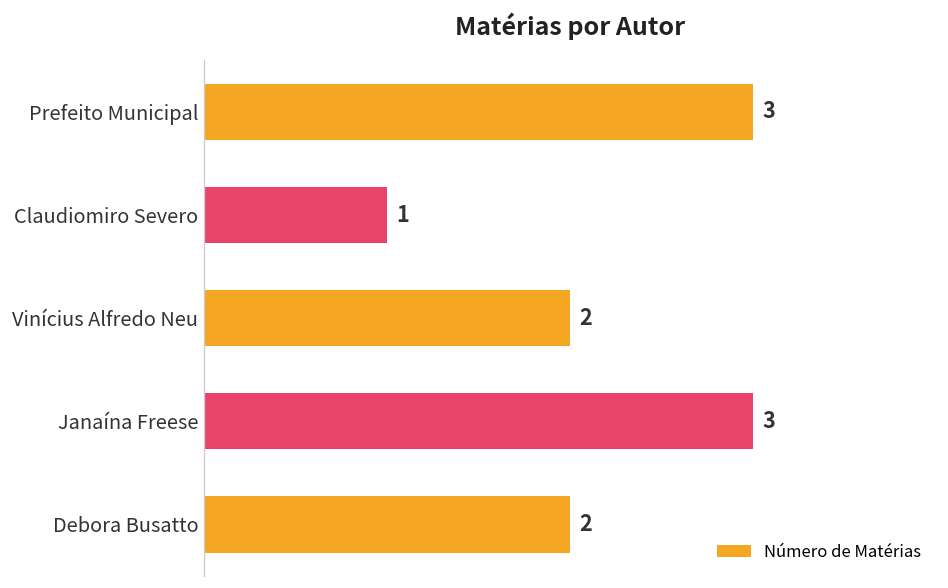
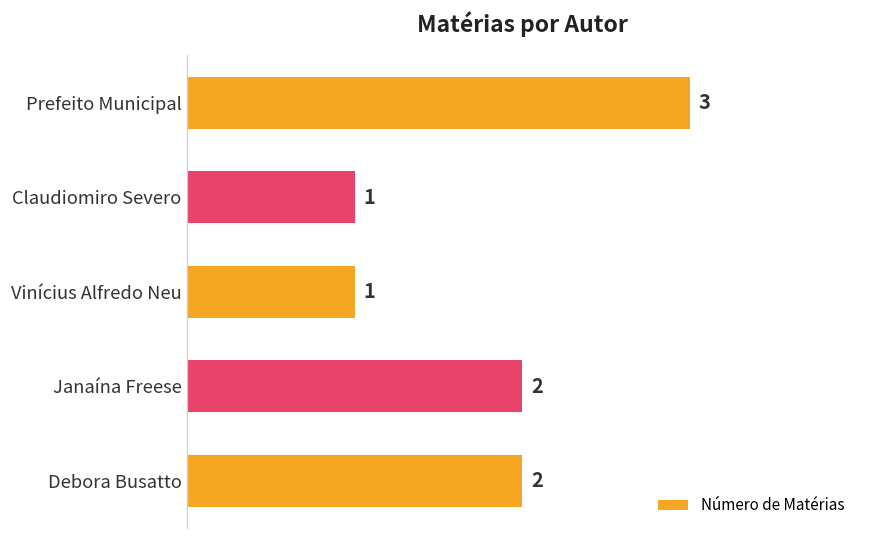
Vinícius Alfredo Neu: 2 -> 1
Janaína Freese: 3 -> 2
